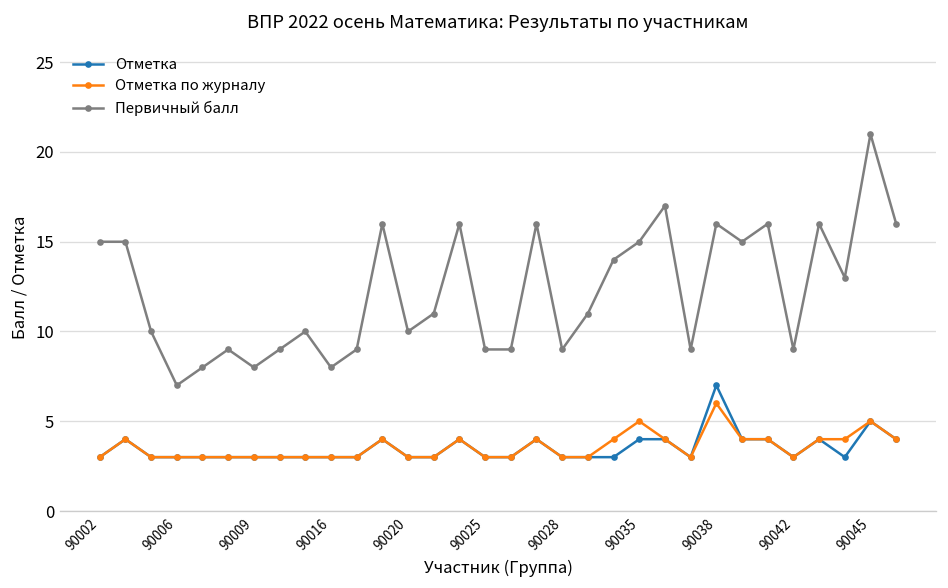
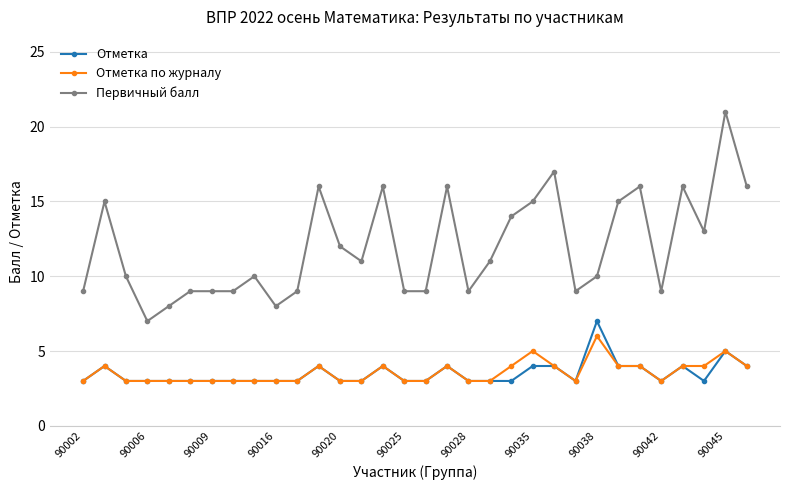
Первичный балл, 90002: 15 -> 9
Первичный балл, 90009: 8 -> 9
Первичный балл, 90020: 10 -> 12
Первичный балл, 90038: 16 -> 10
